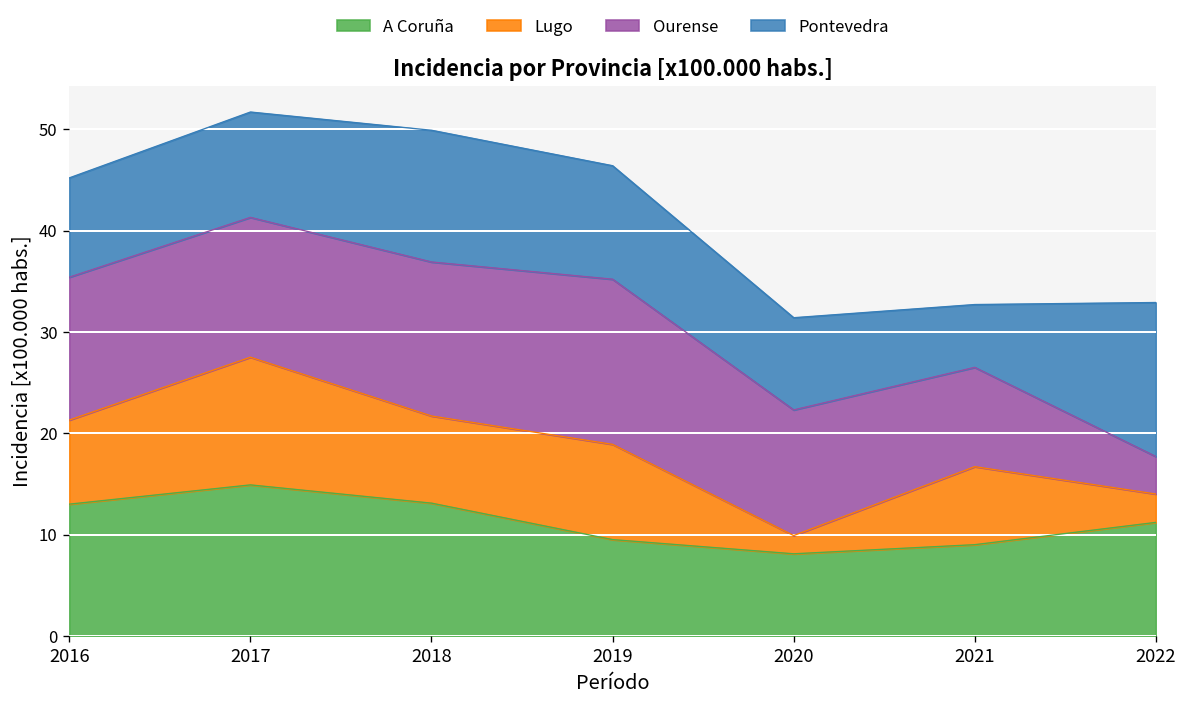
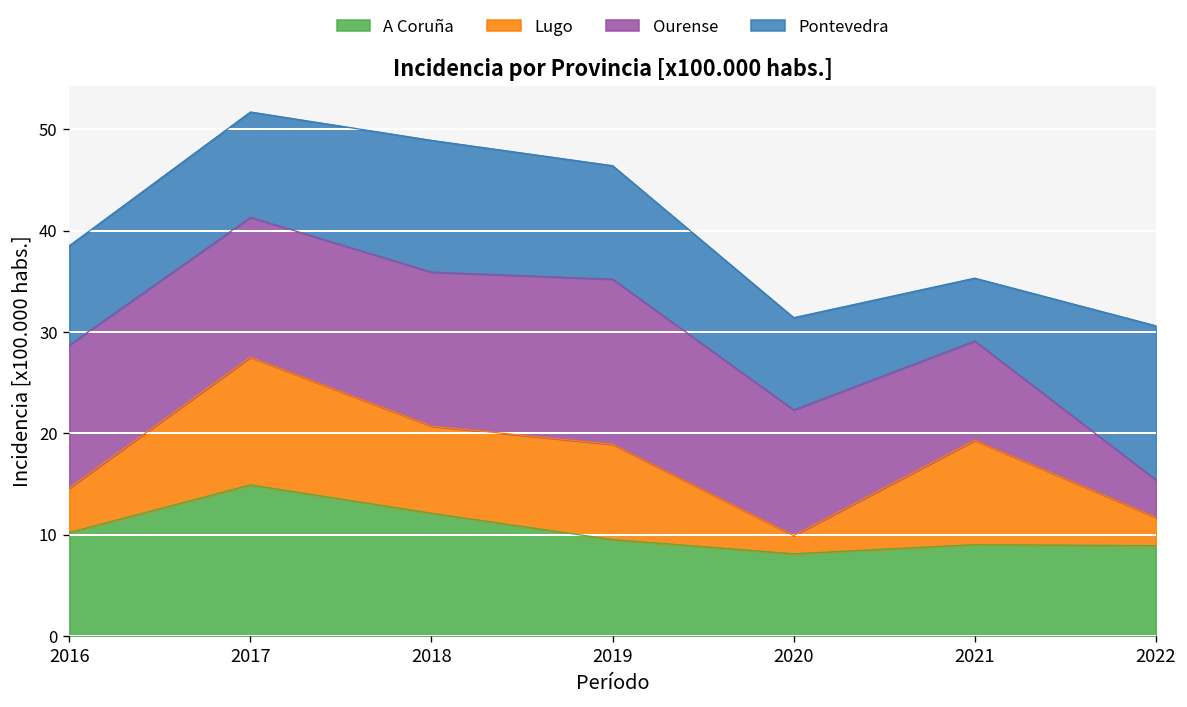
A Coruña, 2016: 13 -> 10
Lugo, 2016: 8 -> 4
A Coruña, 2018: 13 -> 12
Lugo, 2021: 8 -> 10
A Coruña, 2022: 11 -> 9
